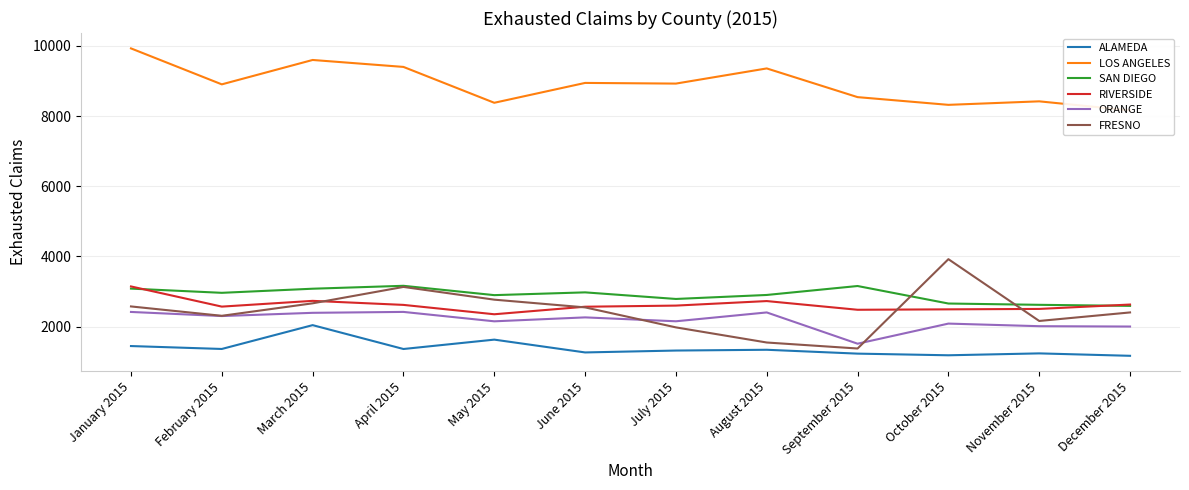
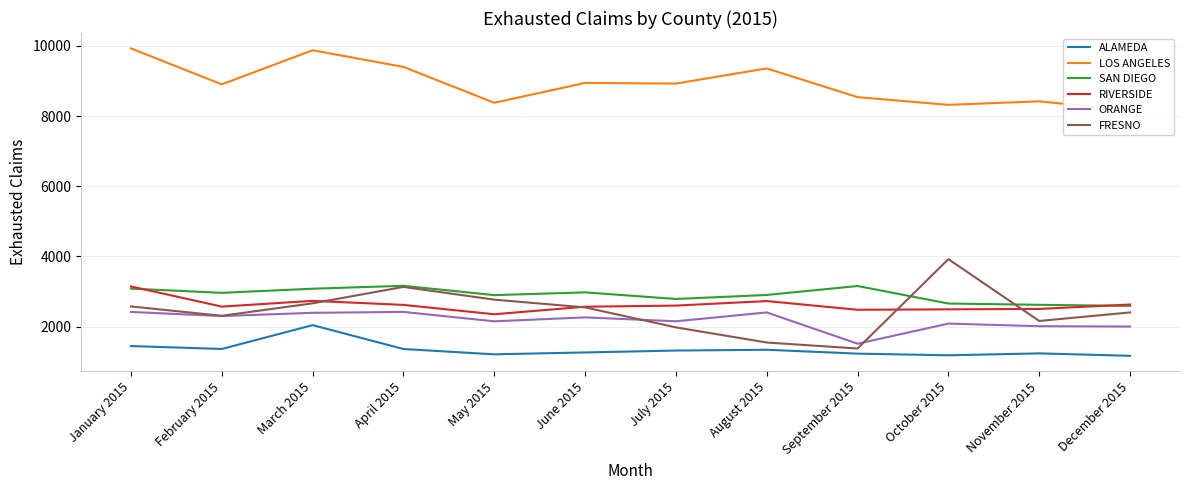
LOS ANGELES, March 2015: 9600 -> 9900
ALAMEDA, May 2015: 1600 -> 1200
